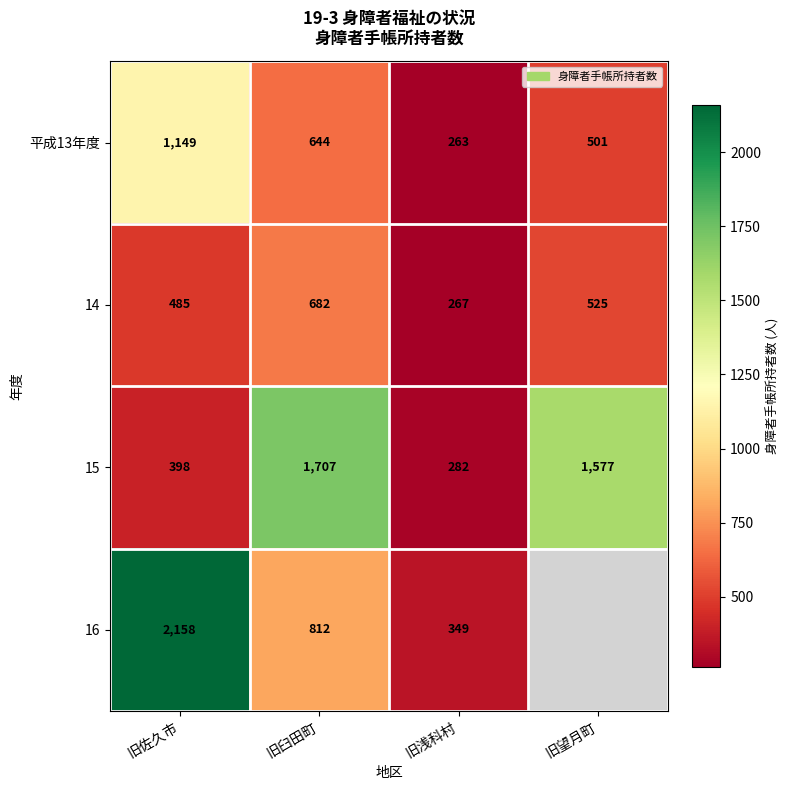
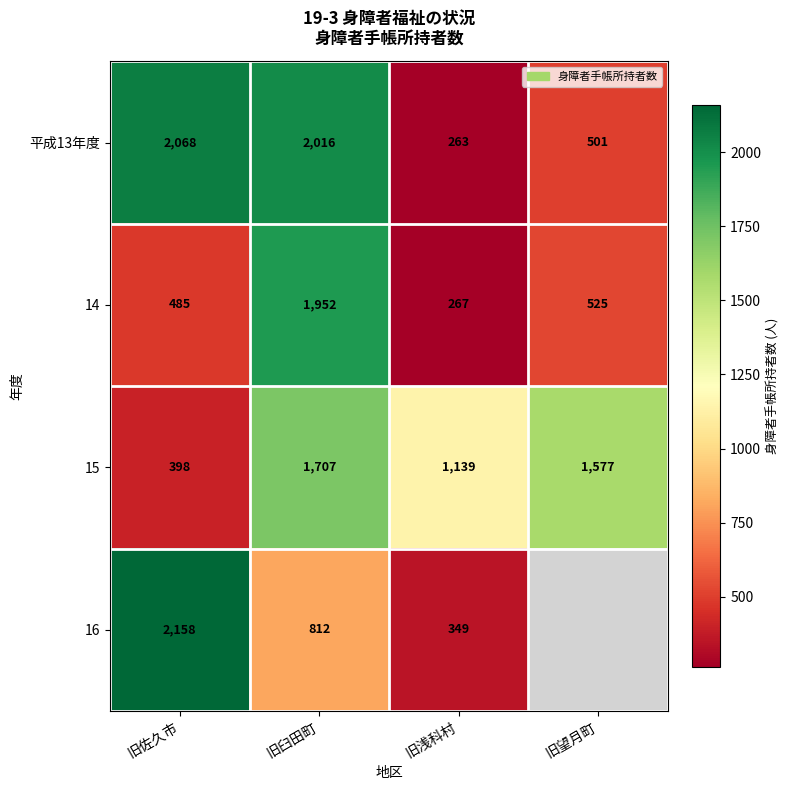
平成13年度, 旧佐久市: 1,149 -> 2,068
平成13年度, 旧臼田町: 644 -> 2,016
14, 旧臼田町: 682 -> 1,952
15, 旧浅科村: 282 -> 1,139
